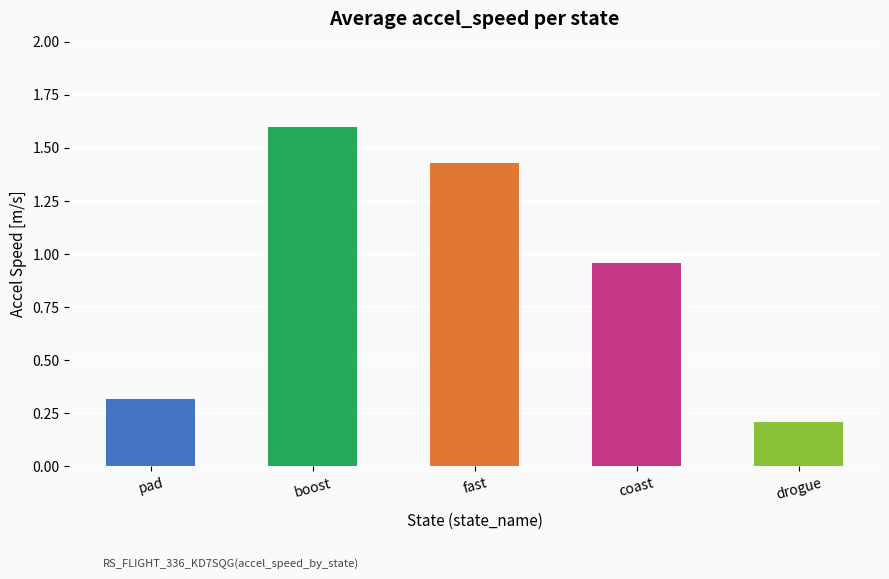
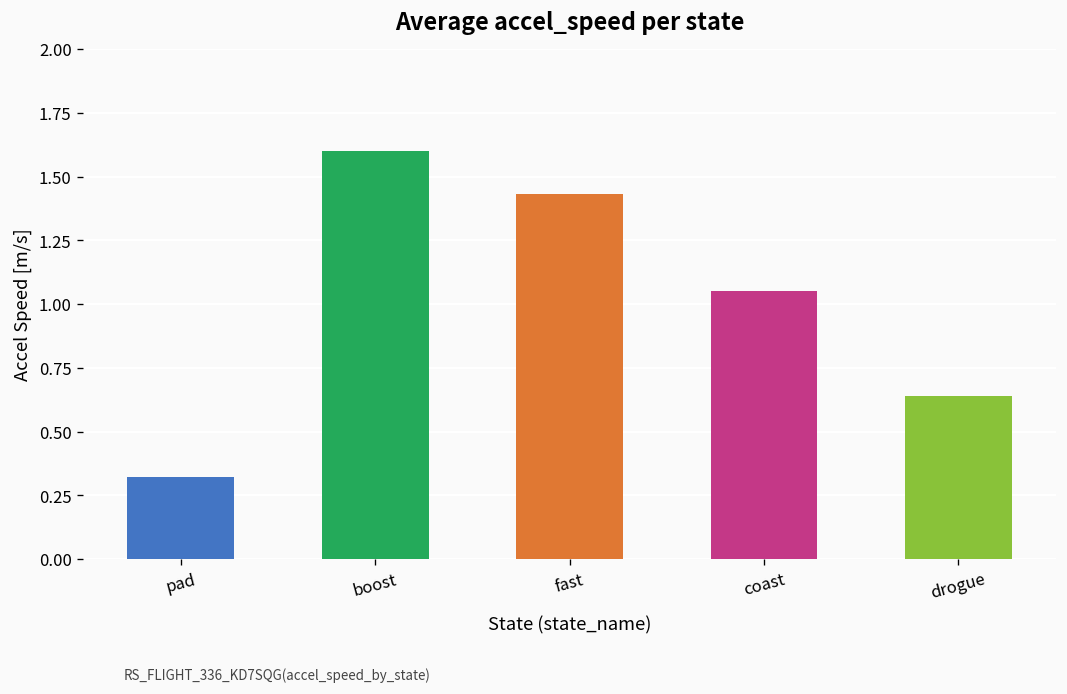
coast: 0.96 -> 1.05
drogue: 0.21 -> 0.64
